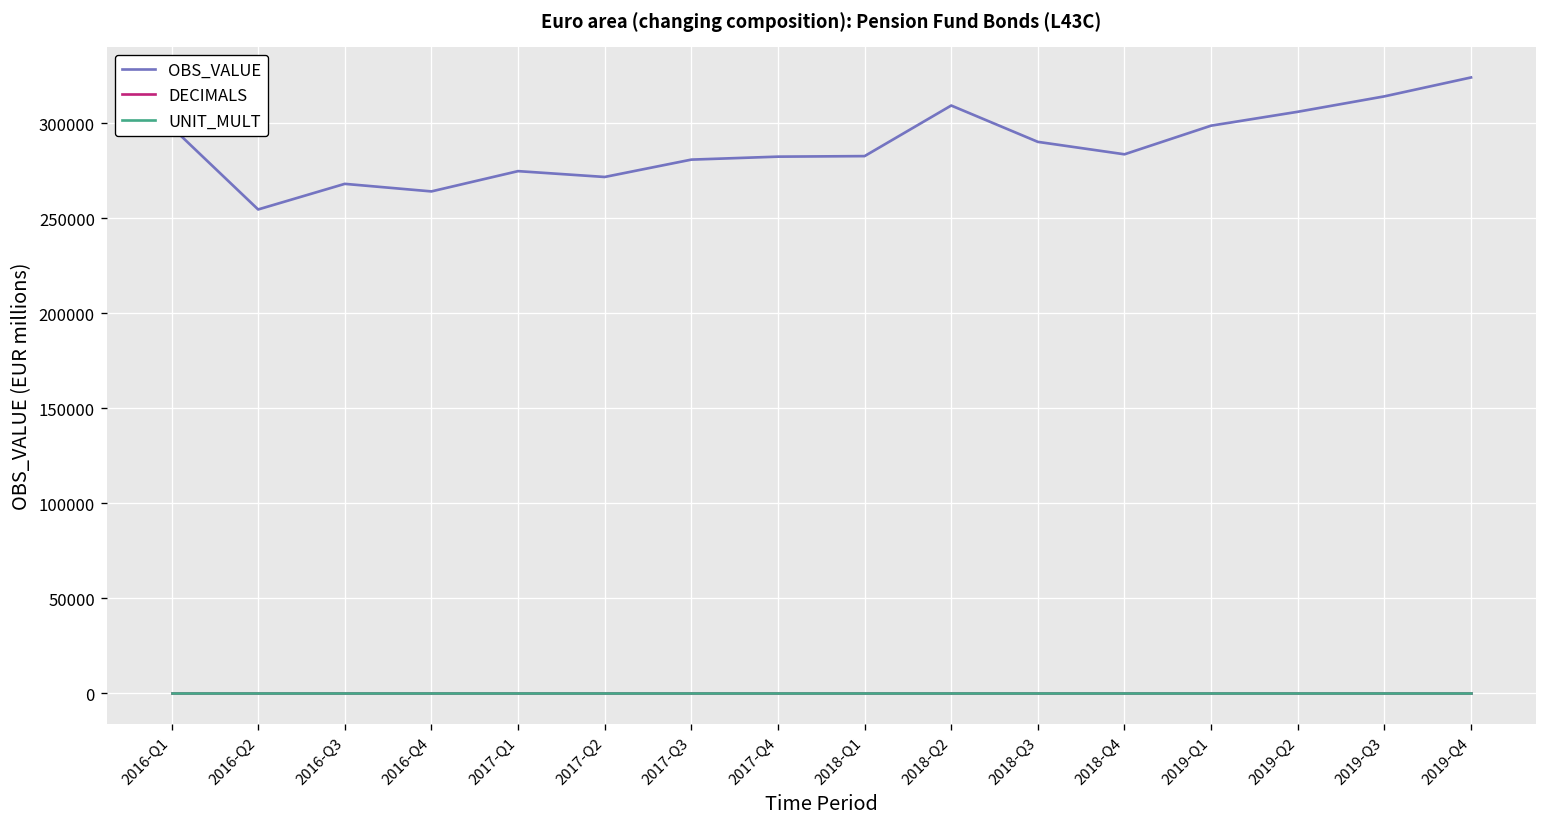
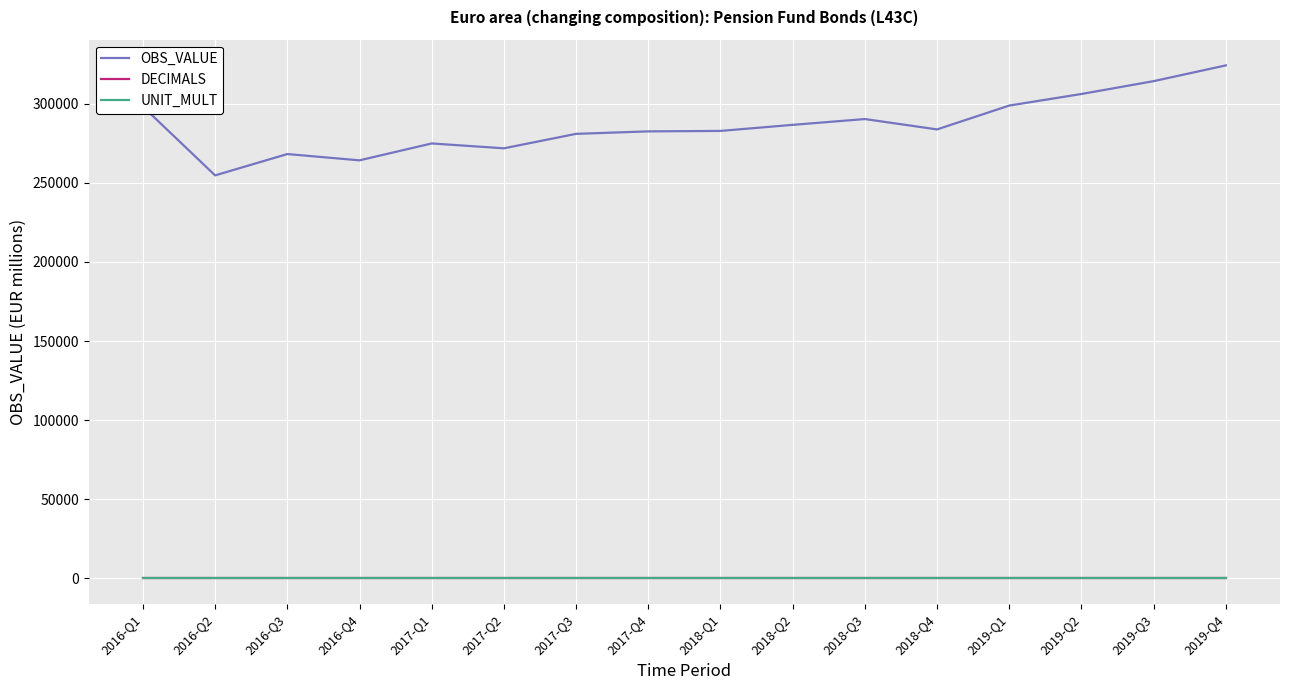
OBS_VALUE, 2018-Q2: 309000 -> 287000
